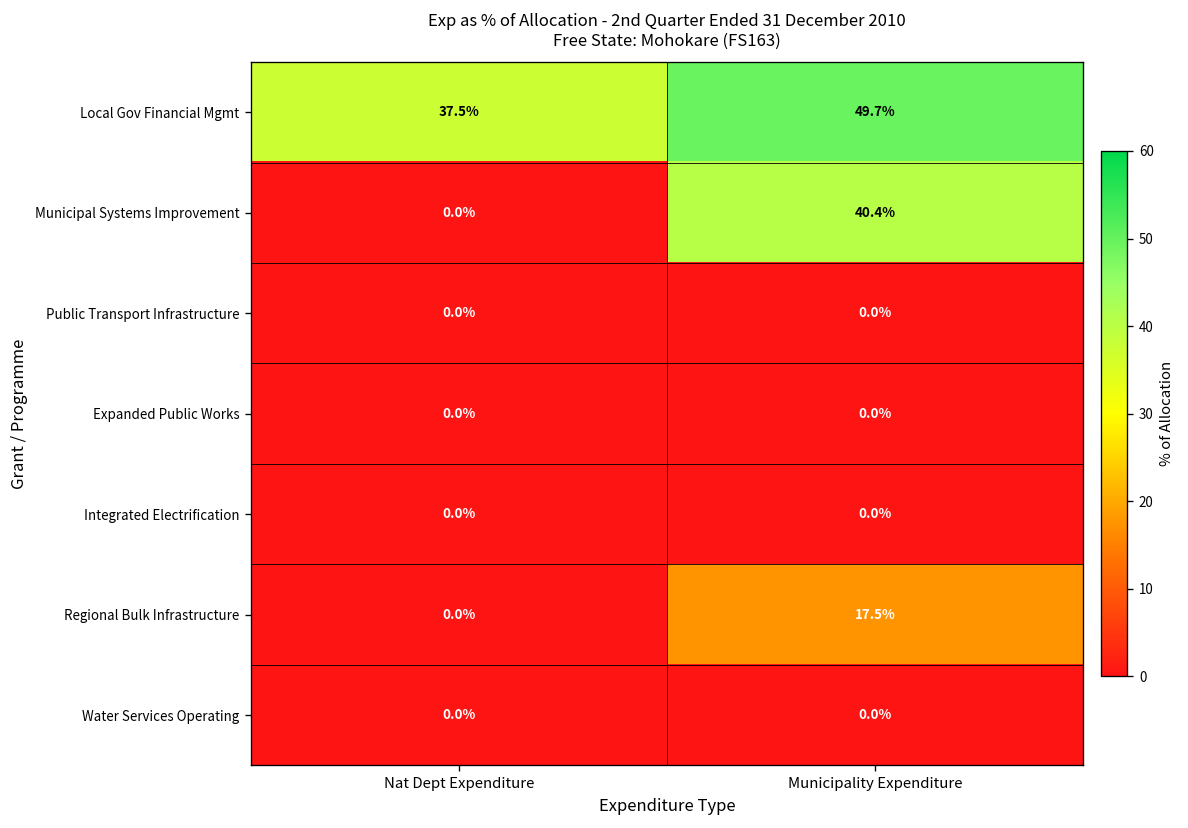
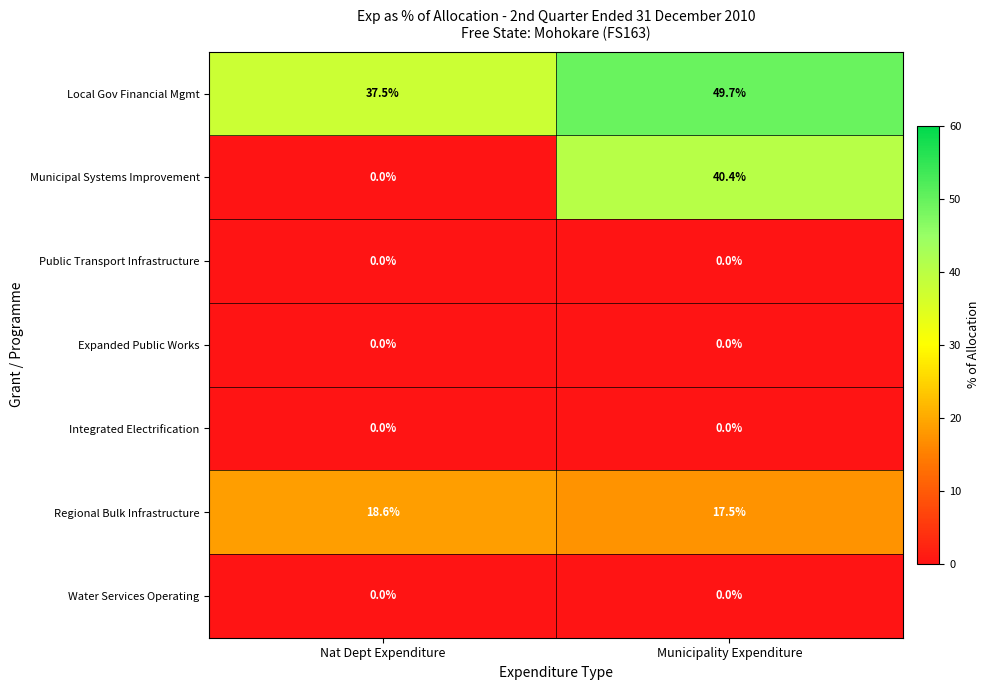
Regional Bulk Infrastructure, Nat Dept Expenditure: 0.0% -> 18.6%
